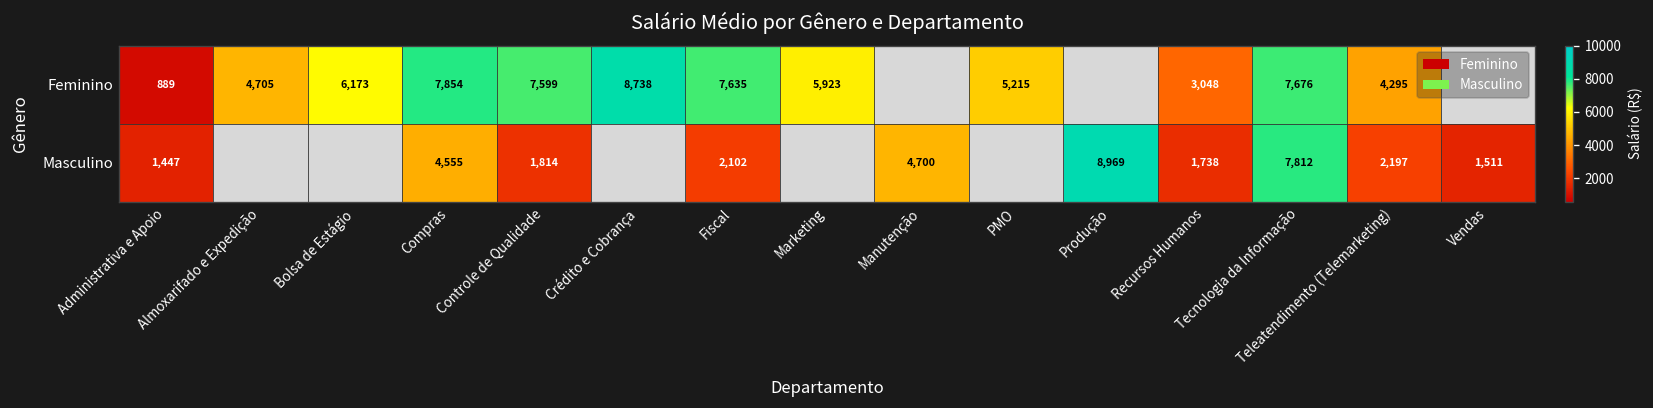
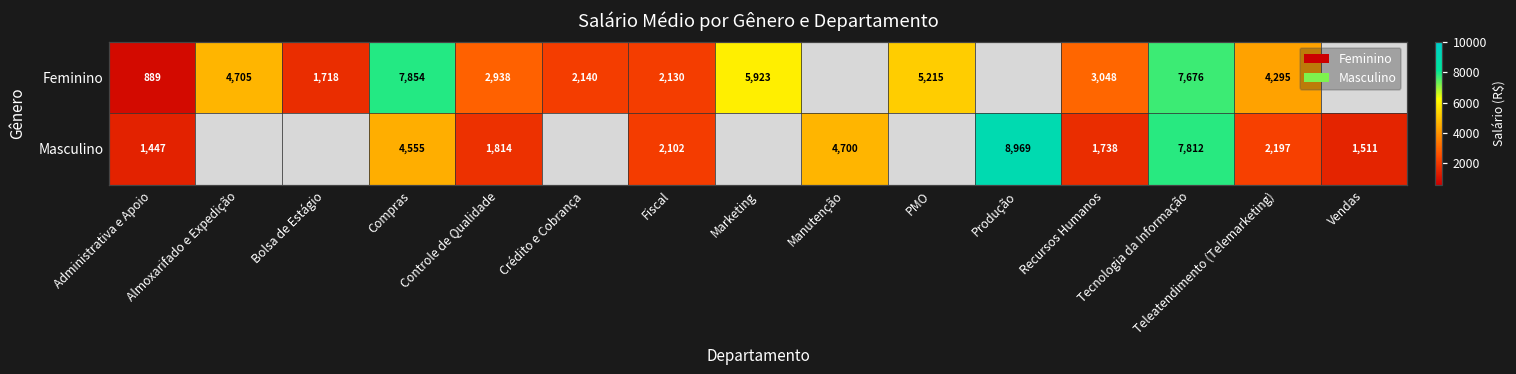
Feminino, Bolsa de Estágio: 6,173 -> 1,718
Feminino, Controle de Qualidade: 7,599 -> 2,938
Feminino, Crédito e Cobrança: 8,738 -> 2,140
Feminino, Fiscal: 7,635 -> 2,130
